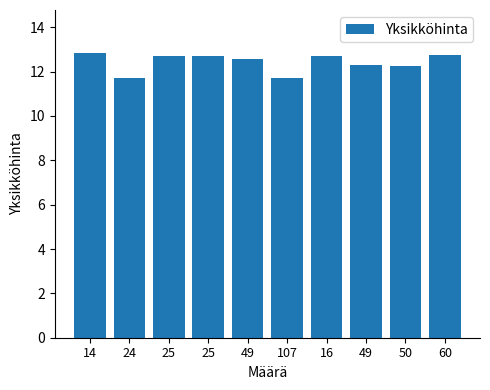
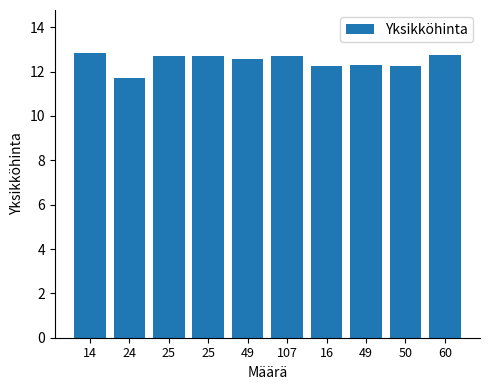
107: 11.7 -> 12.7
16: 12.7 -> 12.3
